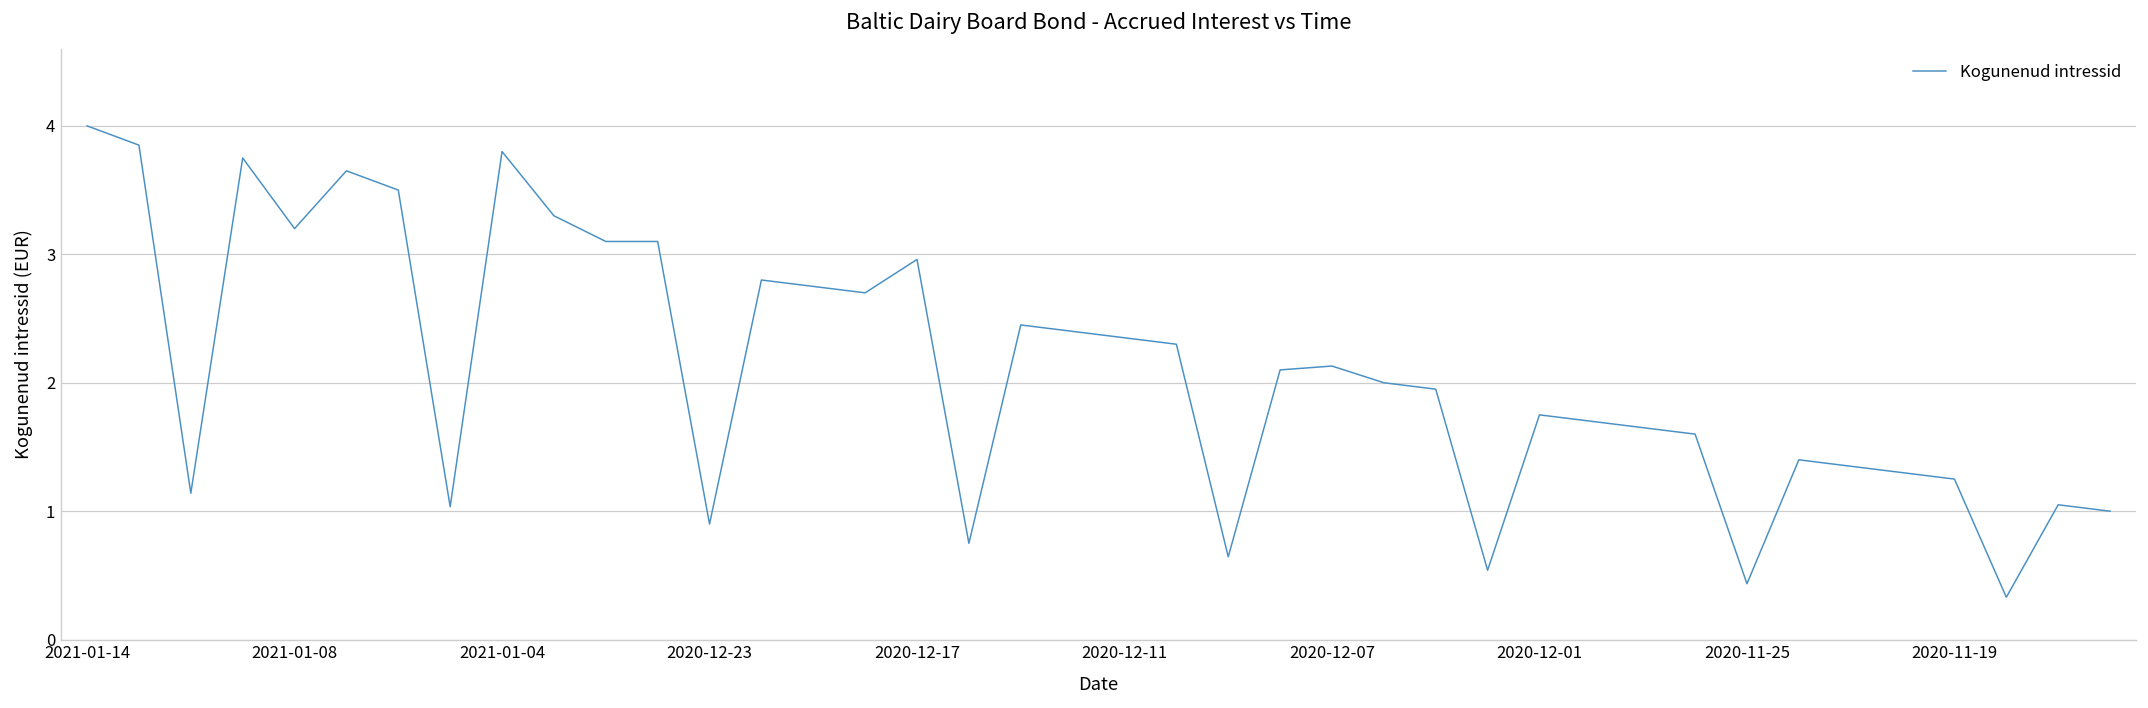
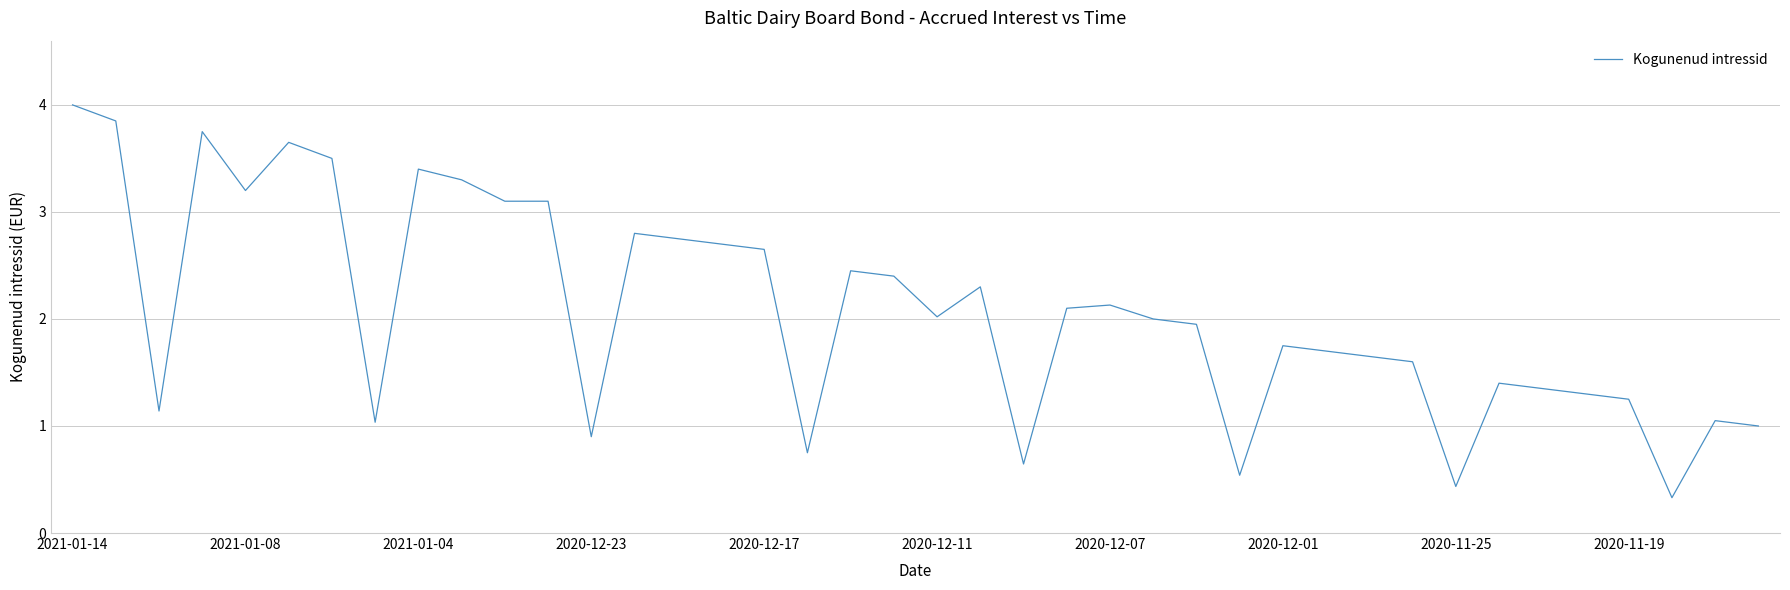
2021-01-04: 3.8 -> 3.4
2020-12-17: 2.96 -> 2.65
2020-12-11: 2.35 -> 2.02
